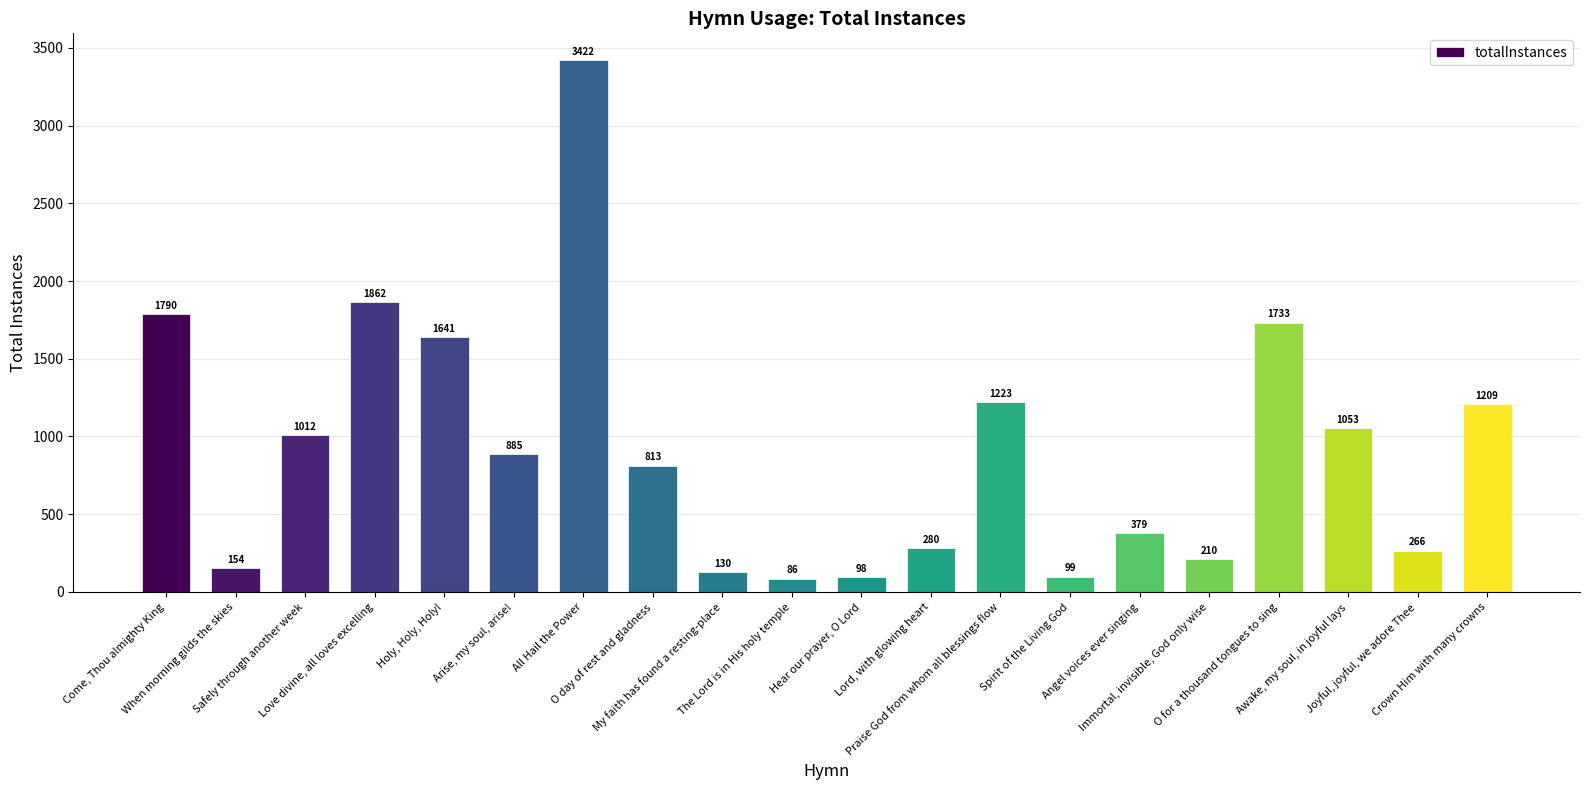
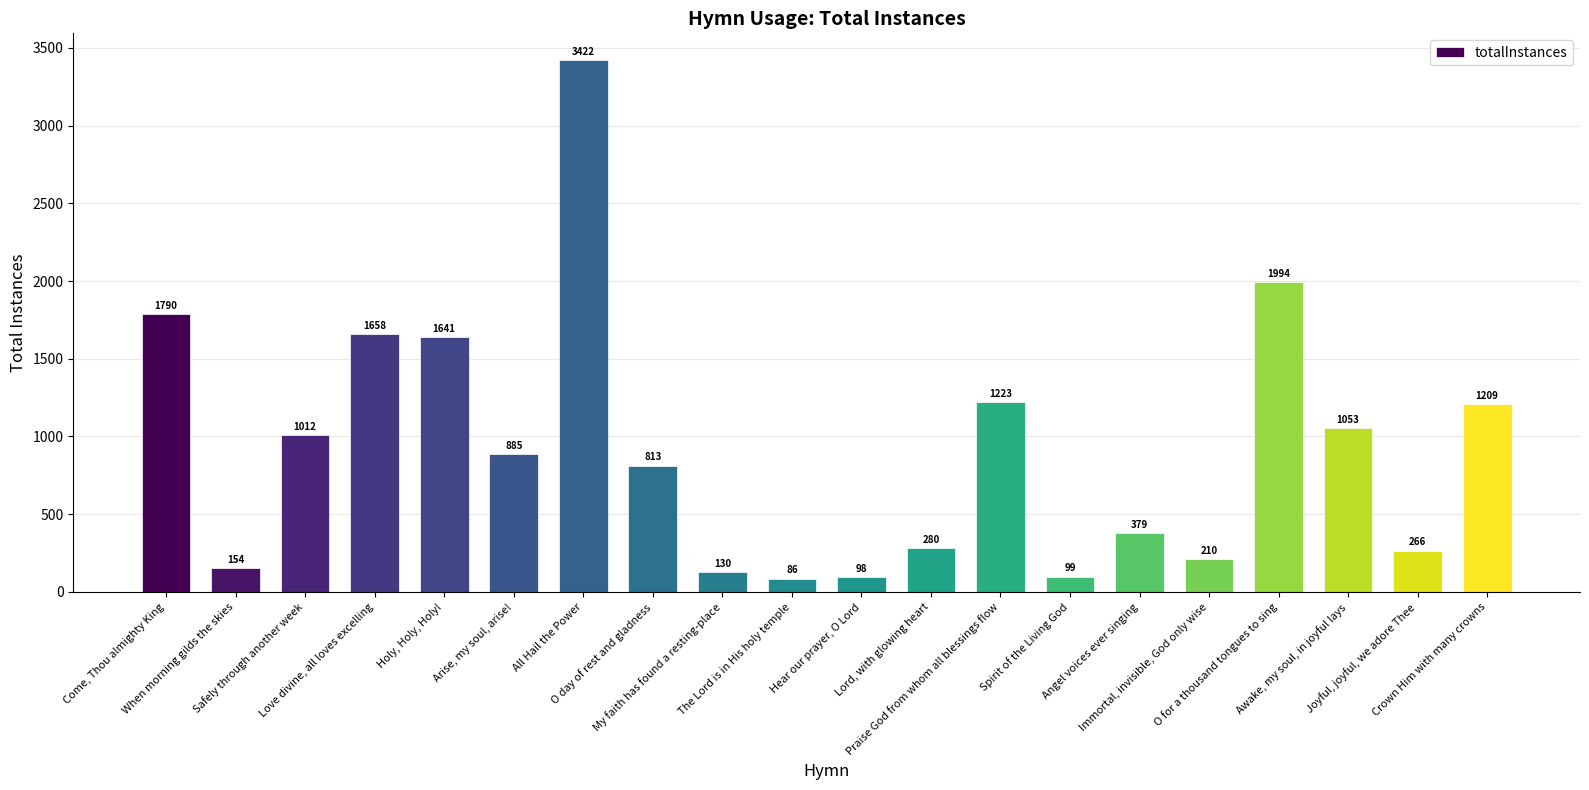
Love divine, all loves excelling: 1862 -> 1658
O for a thousand tongues to sing: 1733 -> 1994
